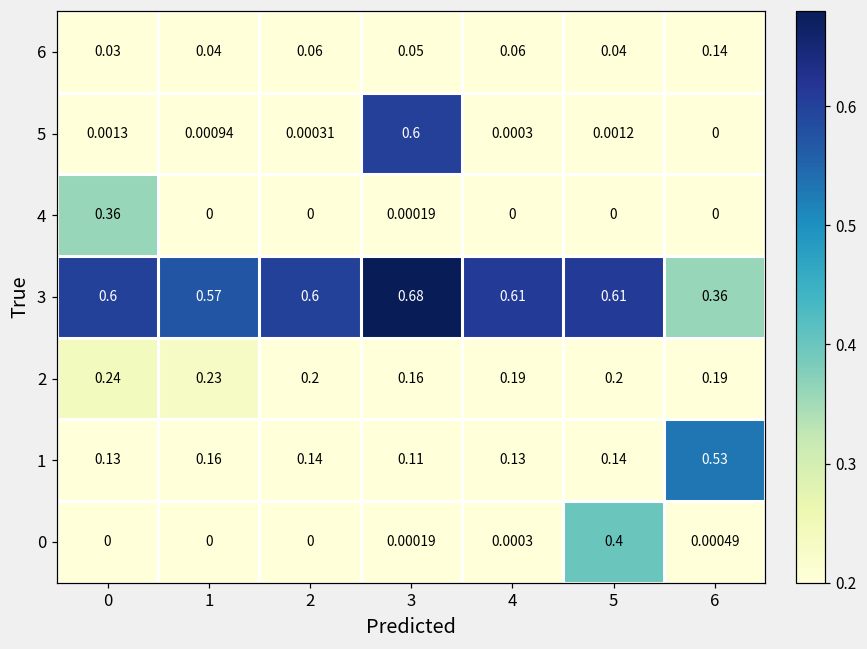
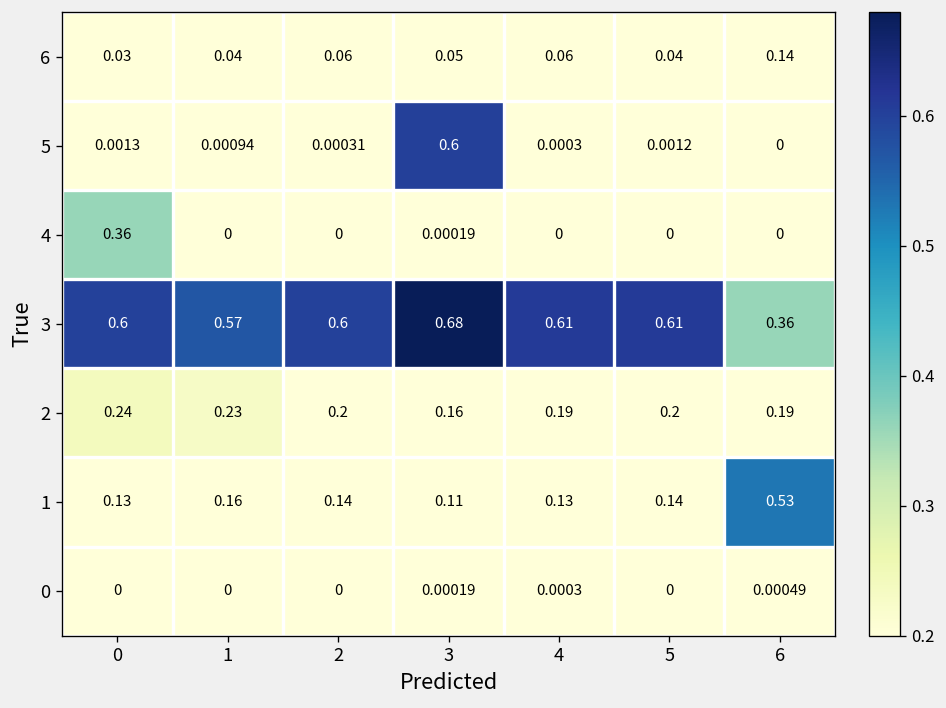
0, 5: 0.4 -> 0
